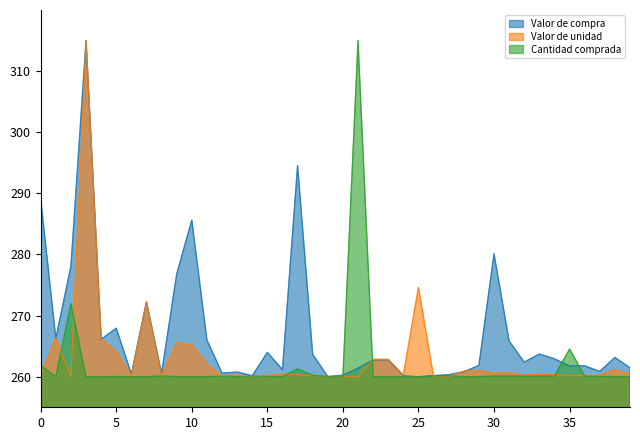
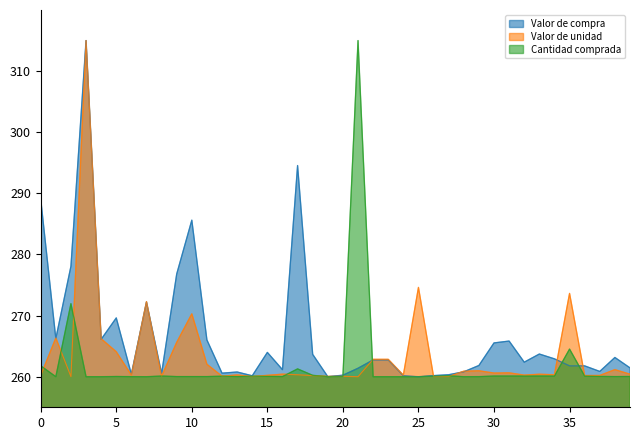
Valor de compra, 5: 268 -> 270
Valor de unidad, 10: 265 -> 270
Valor de compra, 30: 280 -> 266
Valor de unidad, 35: 260 -> 274
